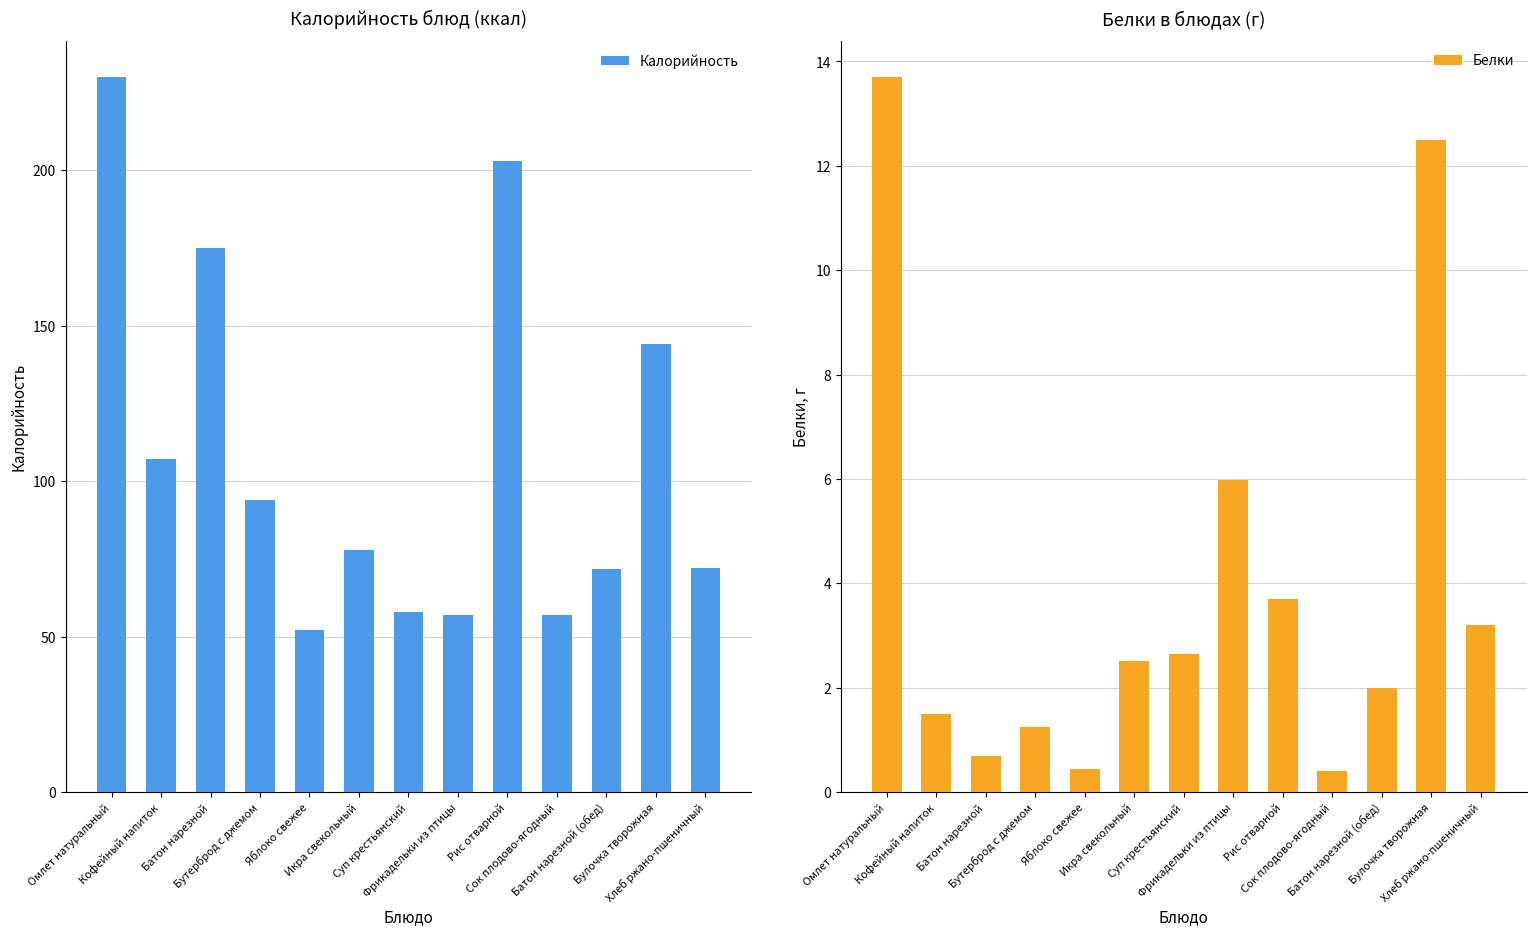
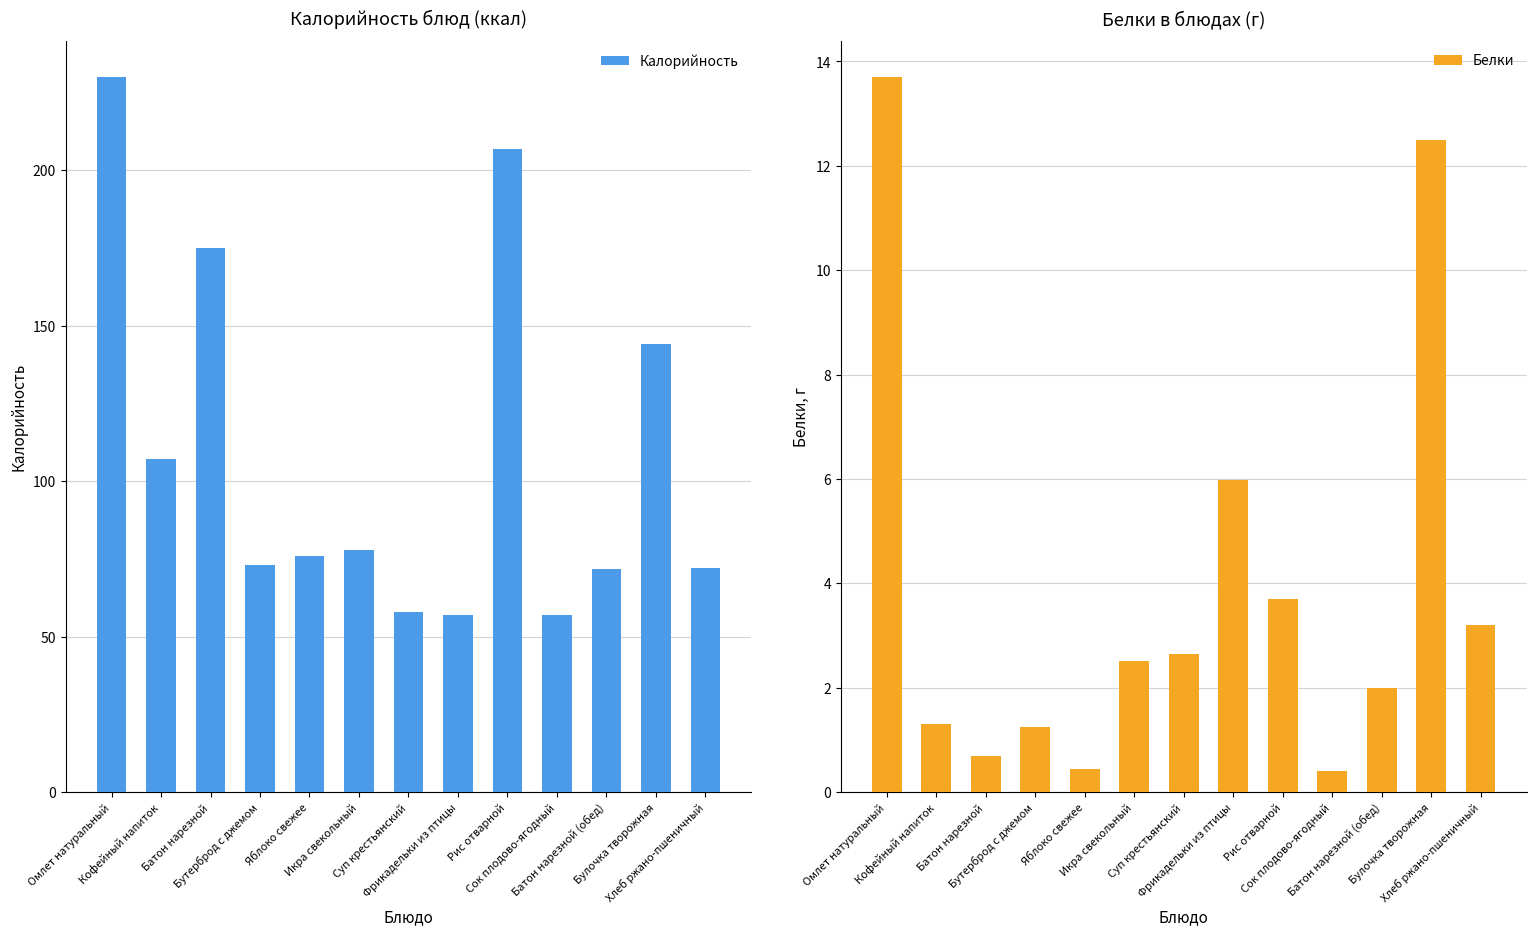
Калорийность блюд (ккал), Бутерброд с джемом: 94 -> 73
Калорийность блюд (ккал), Яблоко свежее: 52 -> 76
Калорийность блюд (ккал), Рис отварной: 203 -> 207
Белки в блюдах (г), Кофейный напиток: 1.5 -> 1.3
